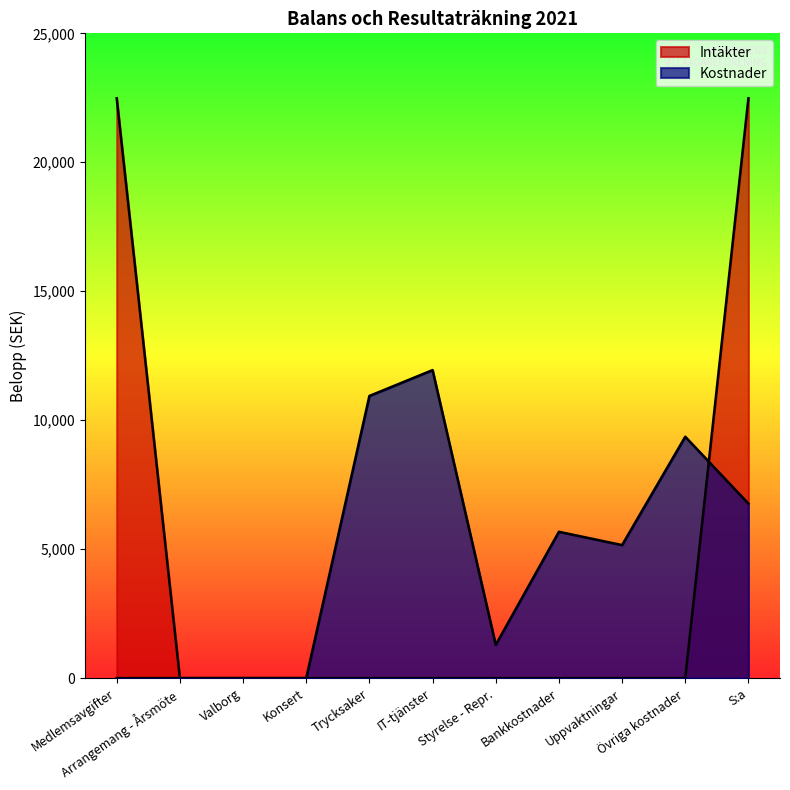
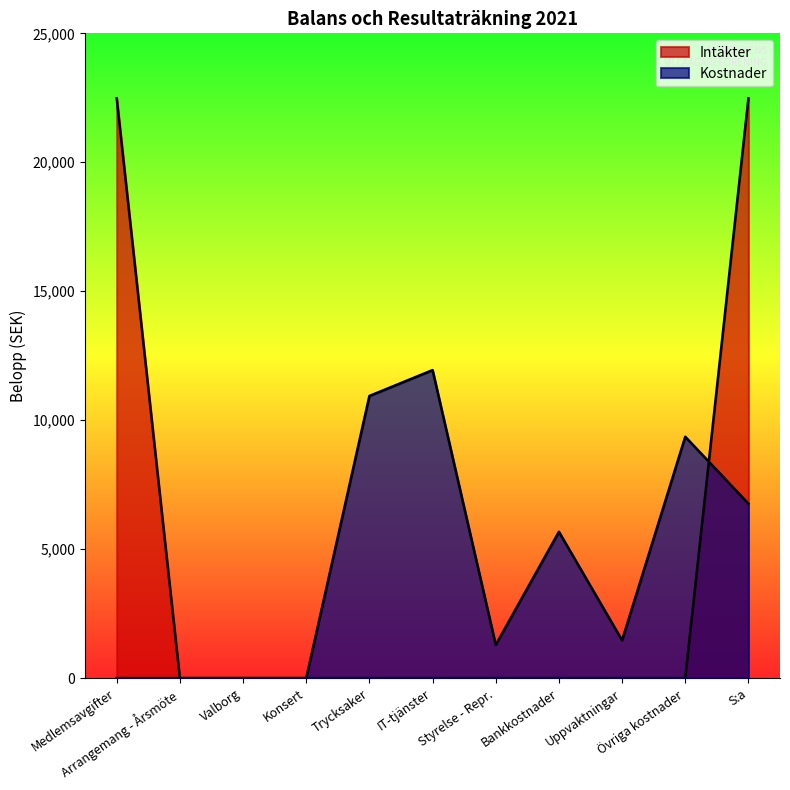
Kostnader, Uppvaktningar: 5,200 -> 1,500
